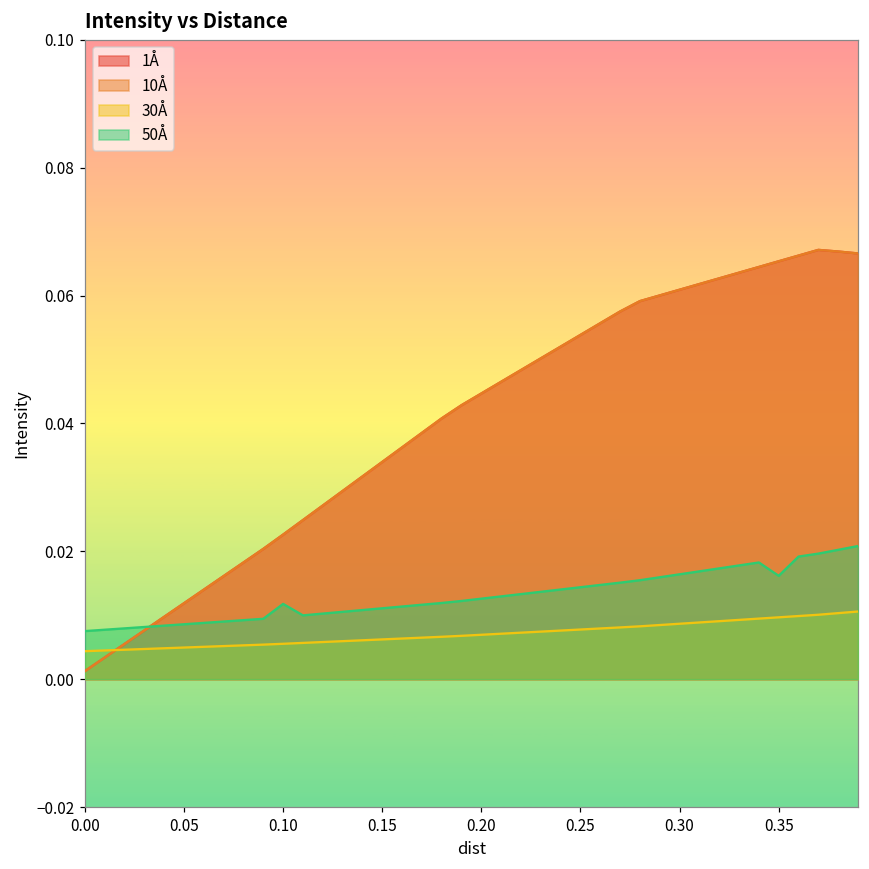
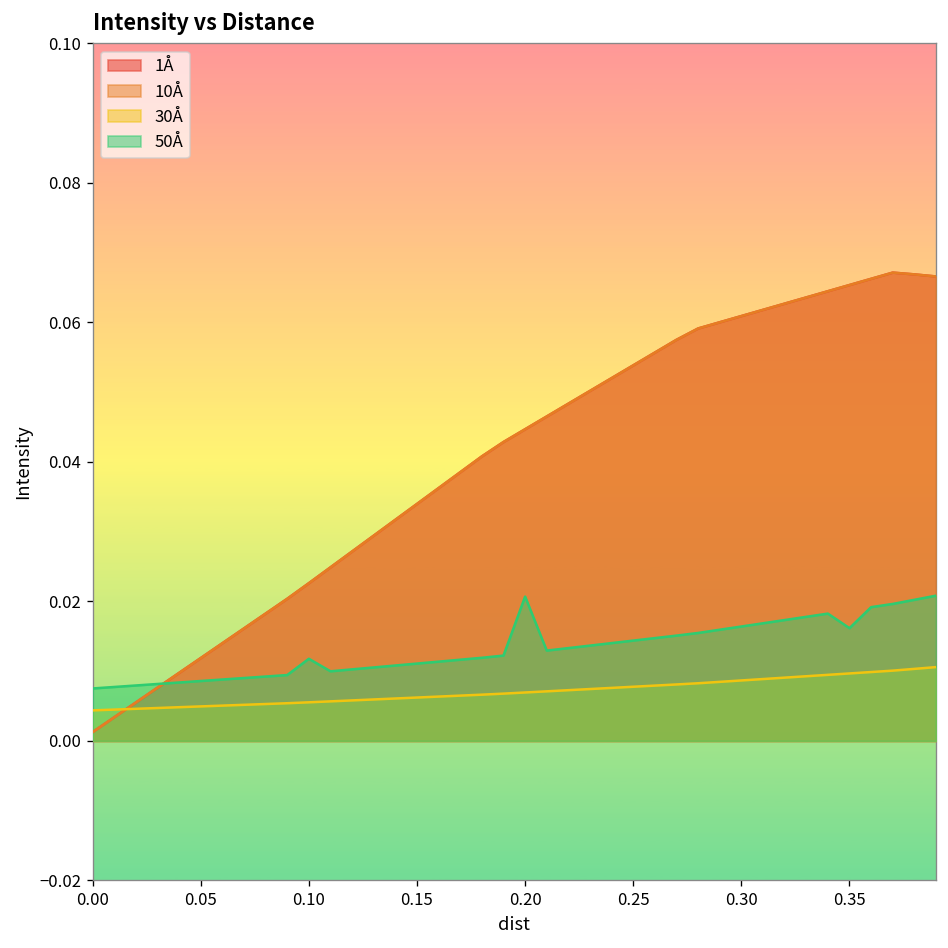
50Å, 0.20: 0.013 -> 0.021
